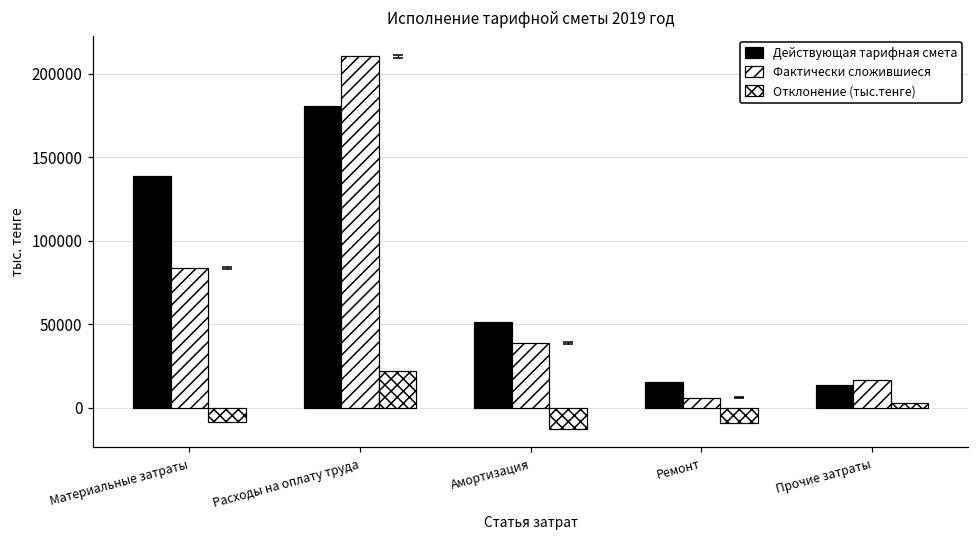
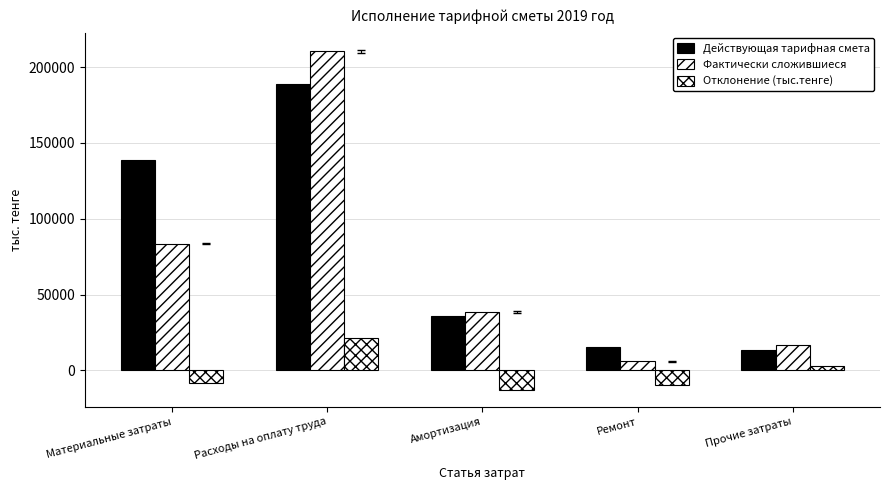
Действующая тарифная смета, Расходы на оплату труда: 181000 -> 189000
Действующая тарифная смета, Амортизация: 51000 -> 36000
